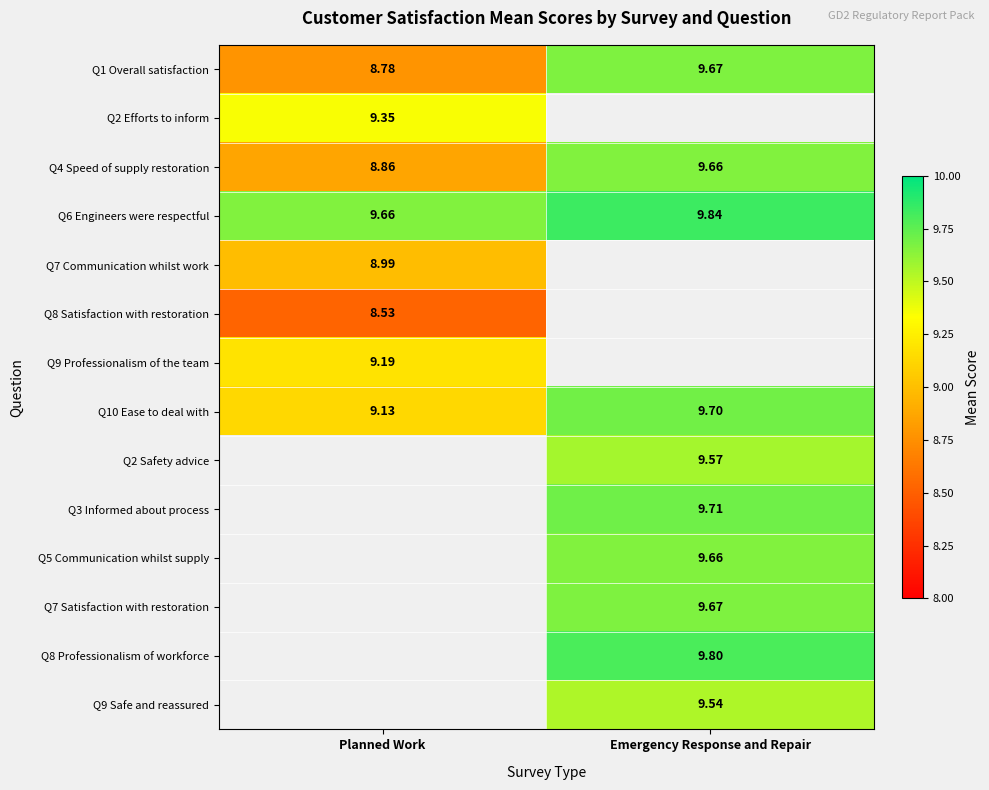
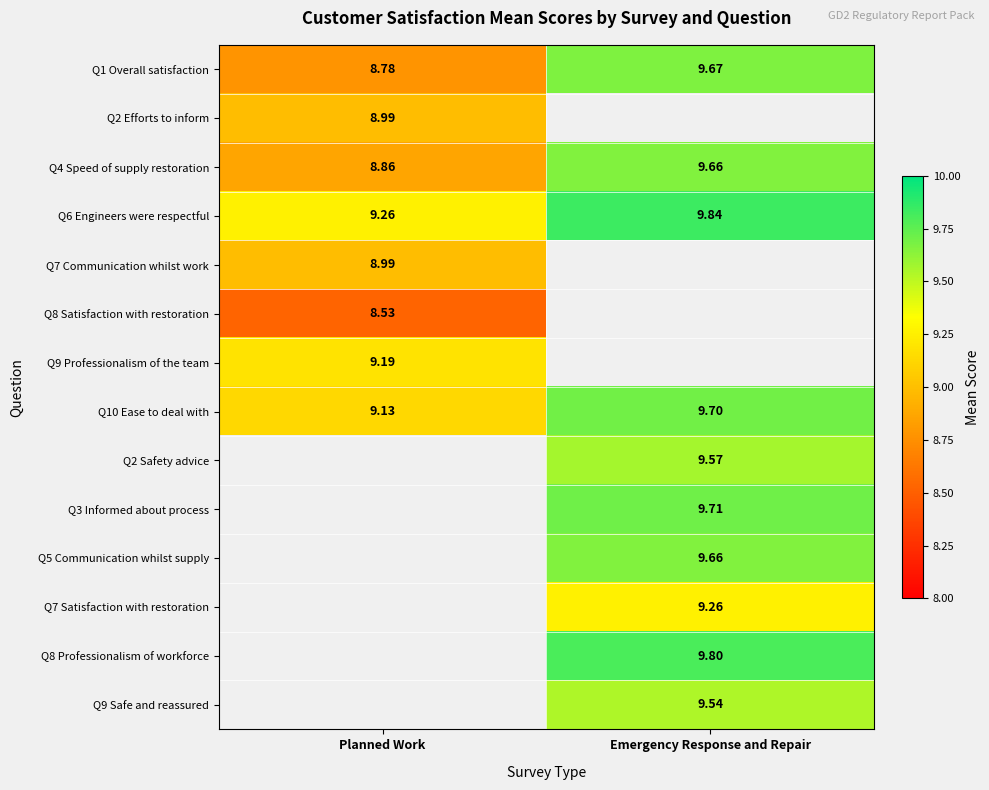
Q2 Efforts to inform, Planned Work: 9.35 -> 8.99
Q6 Engineers were respectful, Planned Work: 9.66 -> 9.26
Q7 Satisfaction with restoration, Emergency Response and Repair: 9.67 -> 9.26
